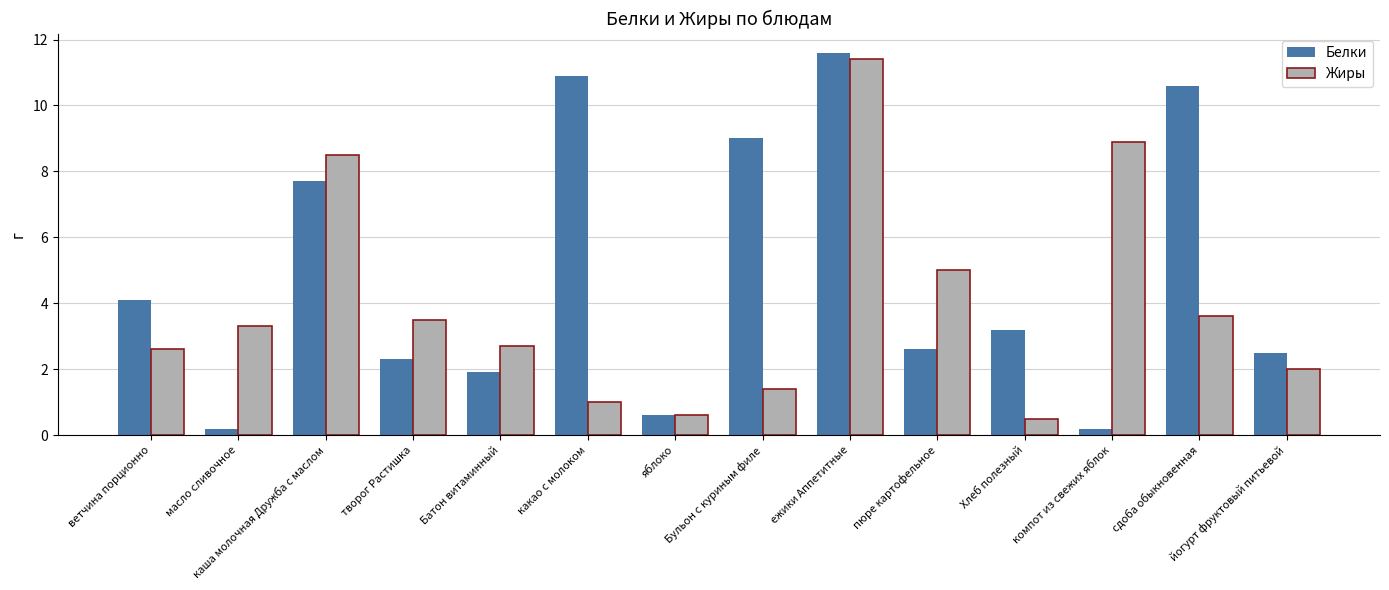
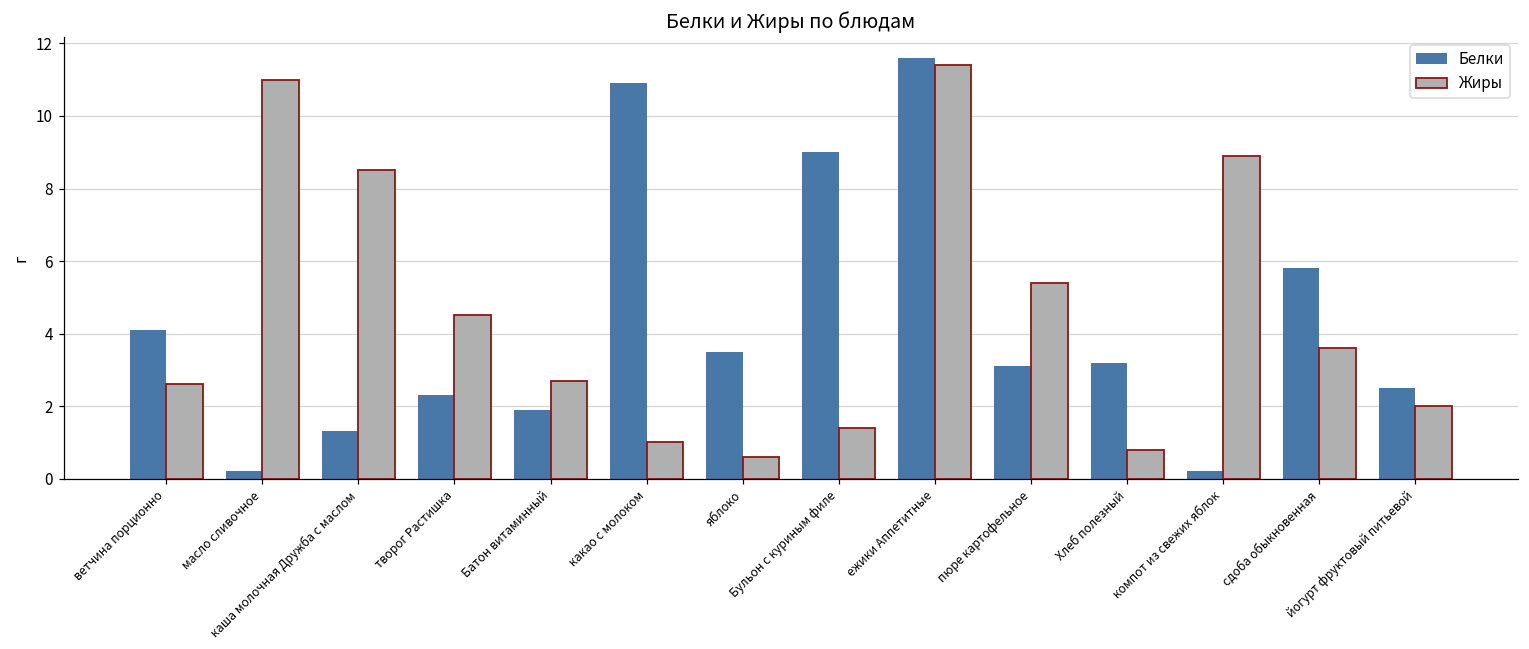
Жиры, масло сливочное: 3.3 -> 11.0
Белки, каша молочная Дружба с маслом: 7.7 -> 1.3
Жиры, творог Растишка: 3.5 -> 4.5
Белки, яблоко: 0.6 -> 3.5
Белки, пюре картофельное: 2.6 -> 3.1
Жиры, пюре картофельное: 5.0 -> 5.4
Жиры, Хлеб полезный: 0.5 -> 0.8
Белки, сдоба обыкновенная: 10.6 -> 5.8
